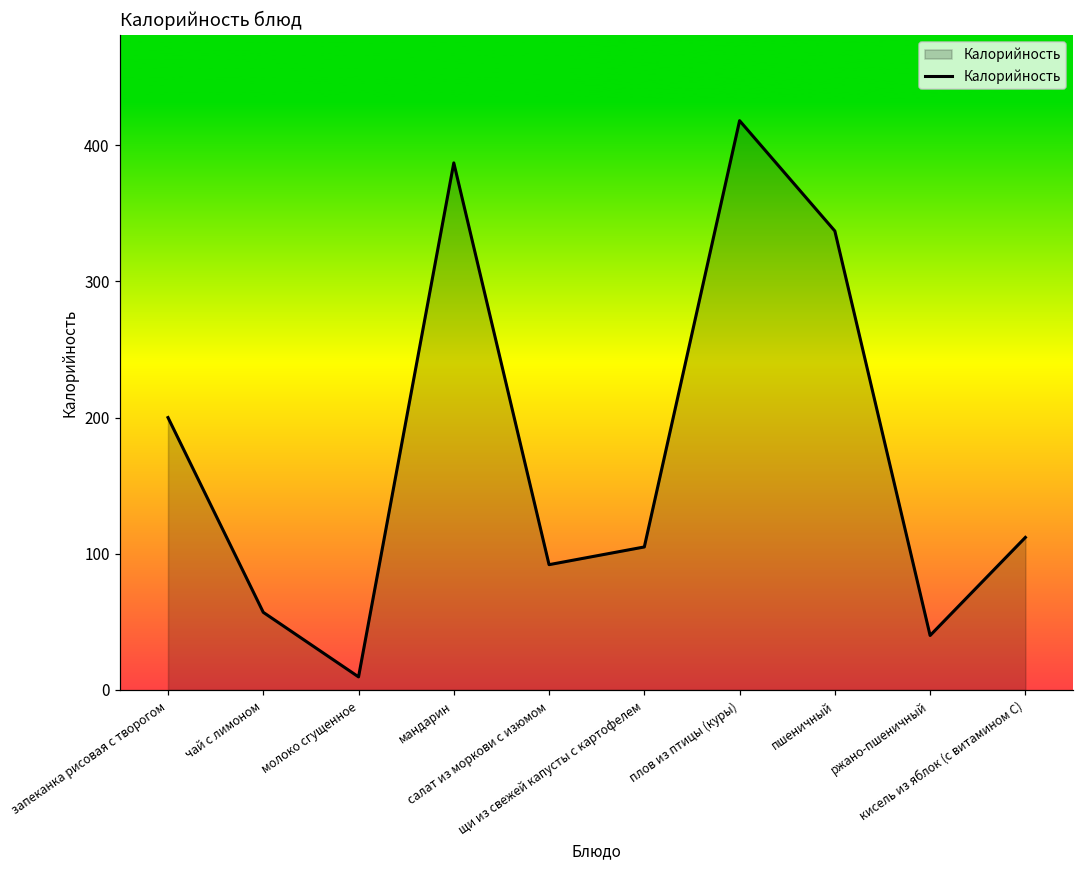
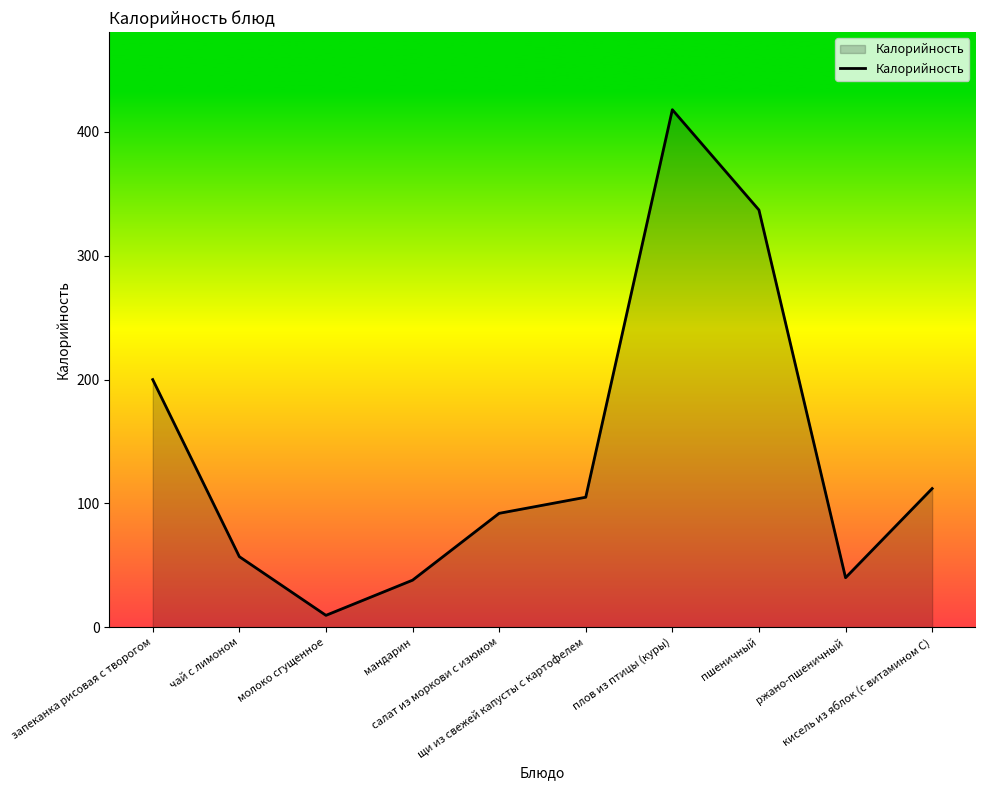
мандарин: 387 -> 38
